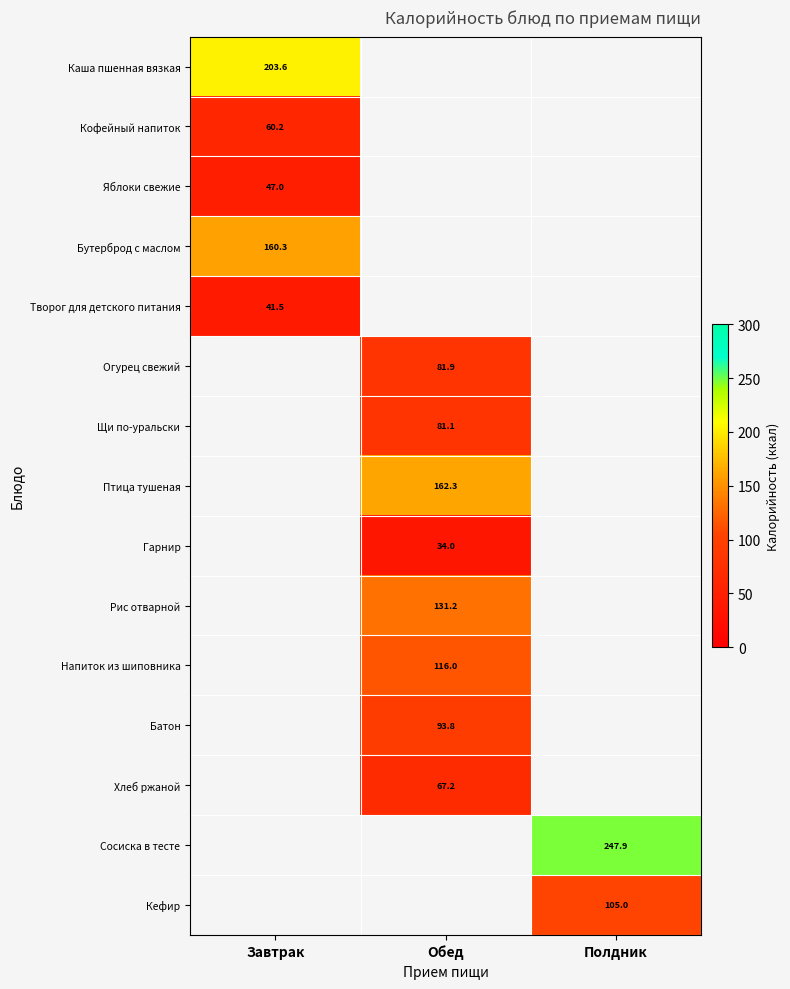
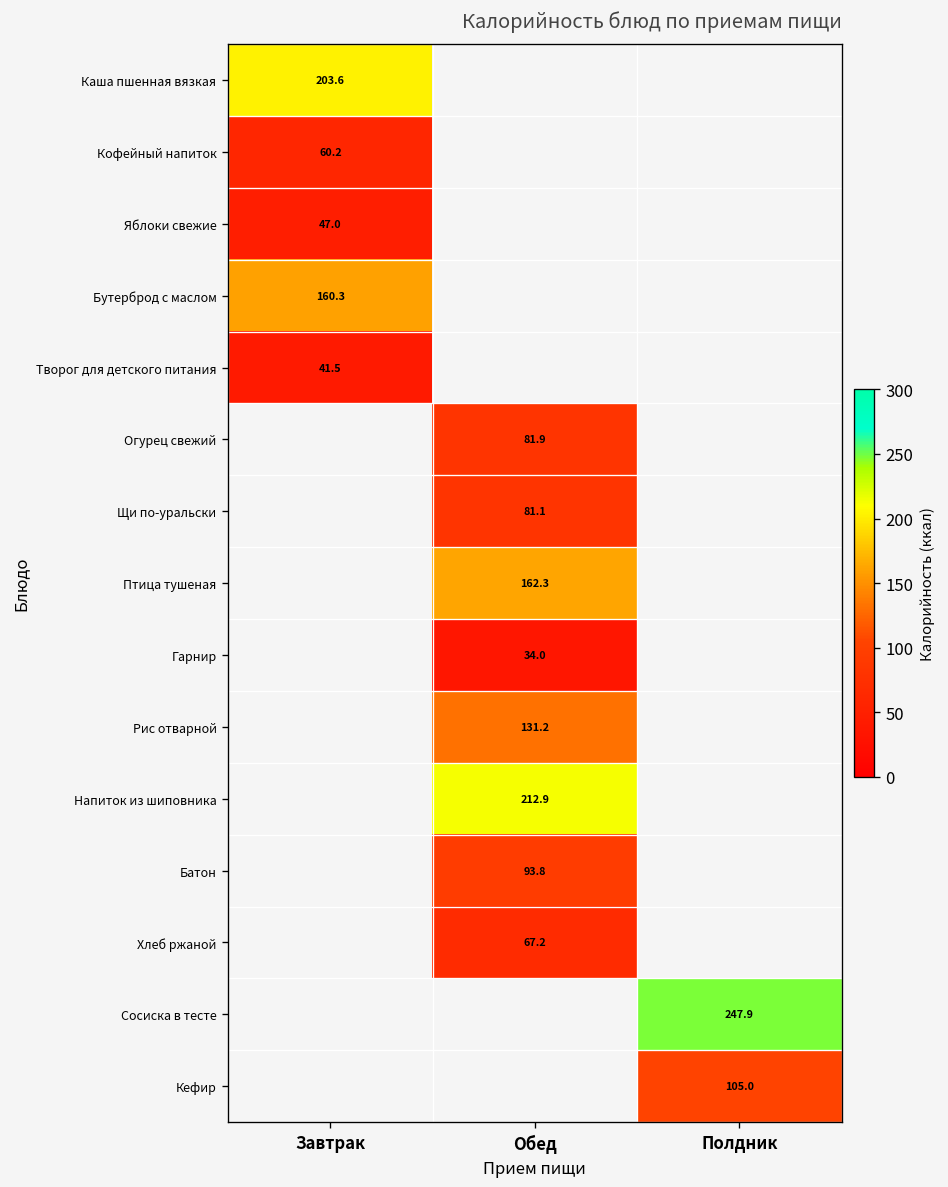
Напиток из шиповника, Обед: 116.0 -> 212.9
